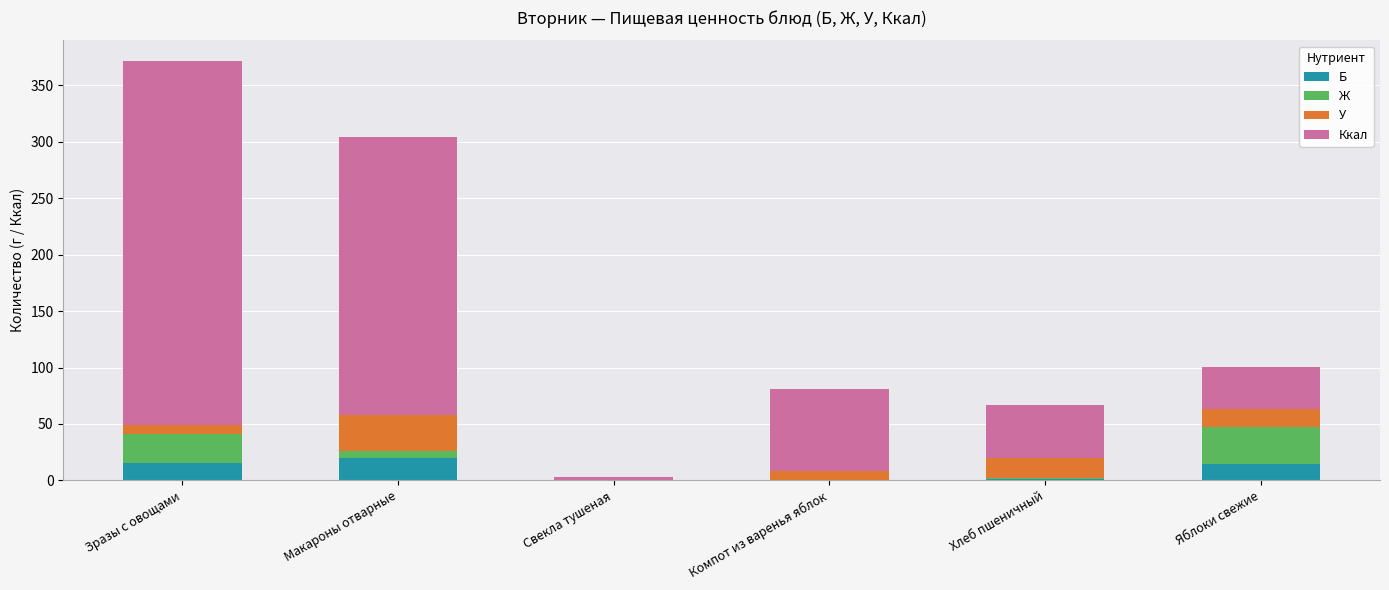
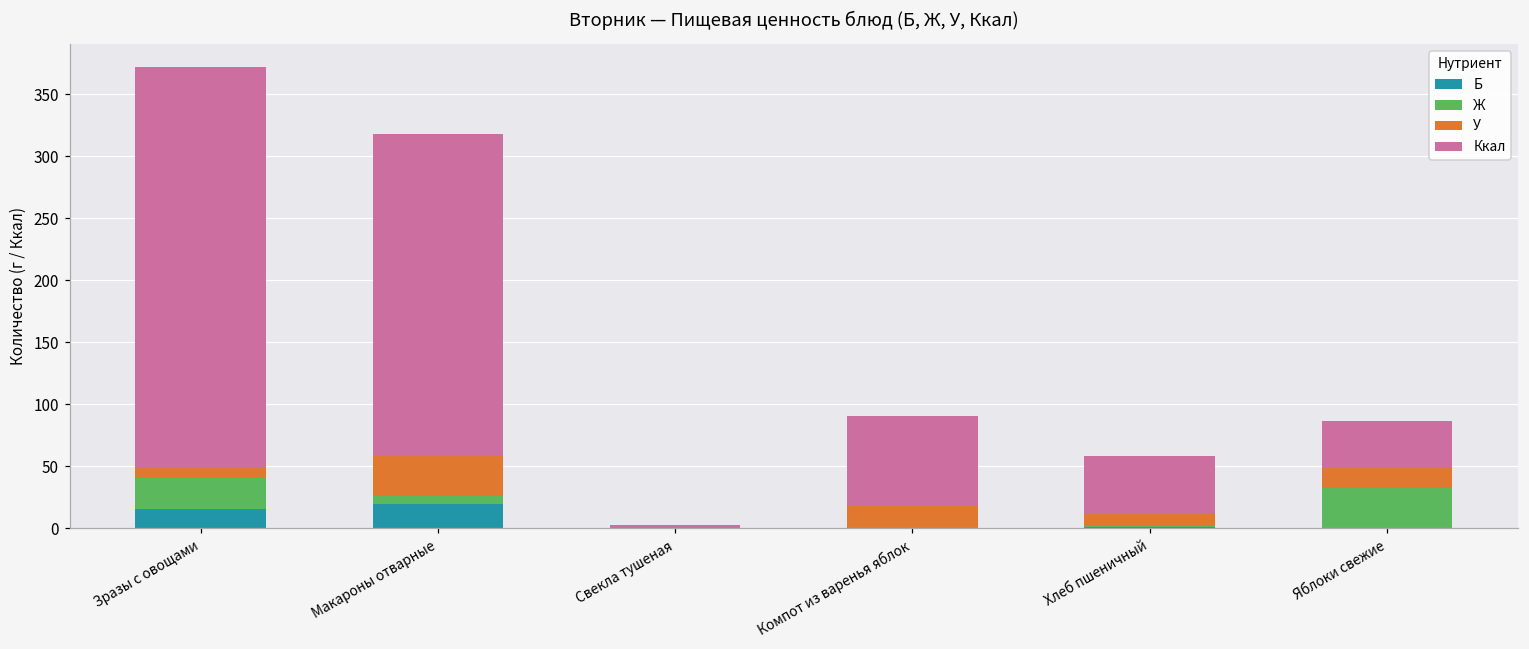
Ккал, Макароны отварные: 246 -> 260
У, Компот из варенья яблок: 8 -> 18
У, Хлеб пшеничный: 18 -> 10
Б, Яблоки свежие: 15 -> 0
